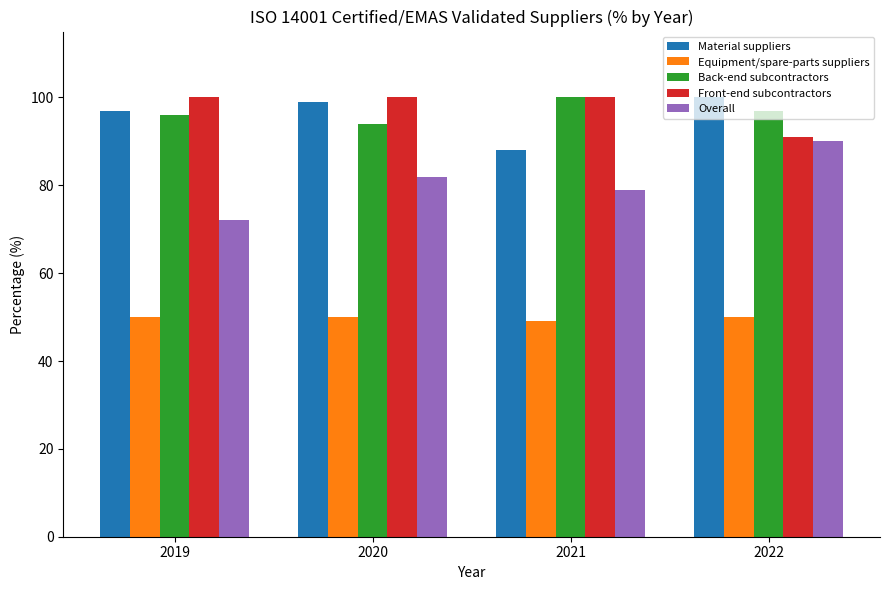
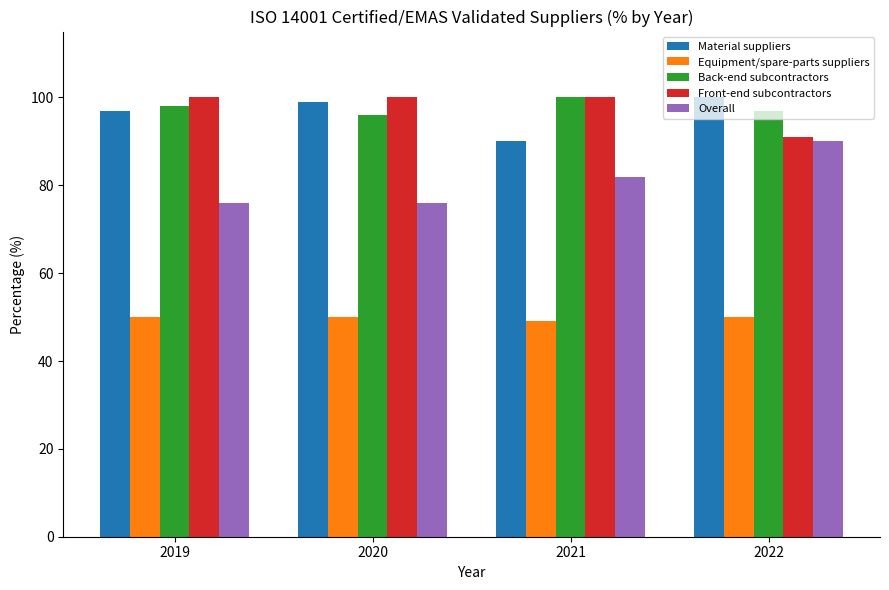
Back-end subcontractors, 2019: 96 -> 98
Overall, 2019: 72 -> 76
Back-end subcontractors, 2020: 94 -> 96
Overall, 2020: 82 -> 76
Material suppliers, 2021: 88 -> 90
Overall, 2021: 79 -> 82
